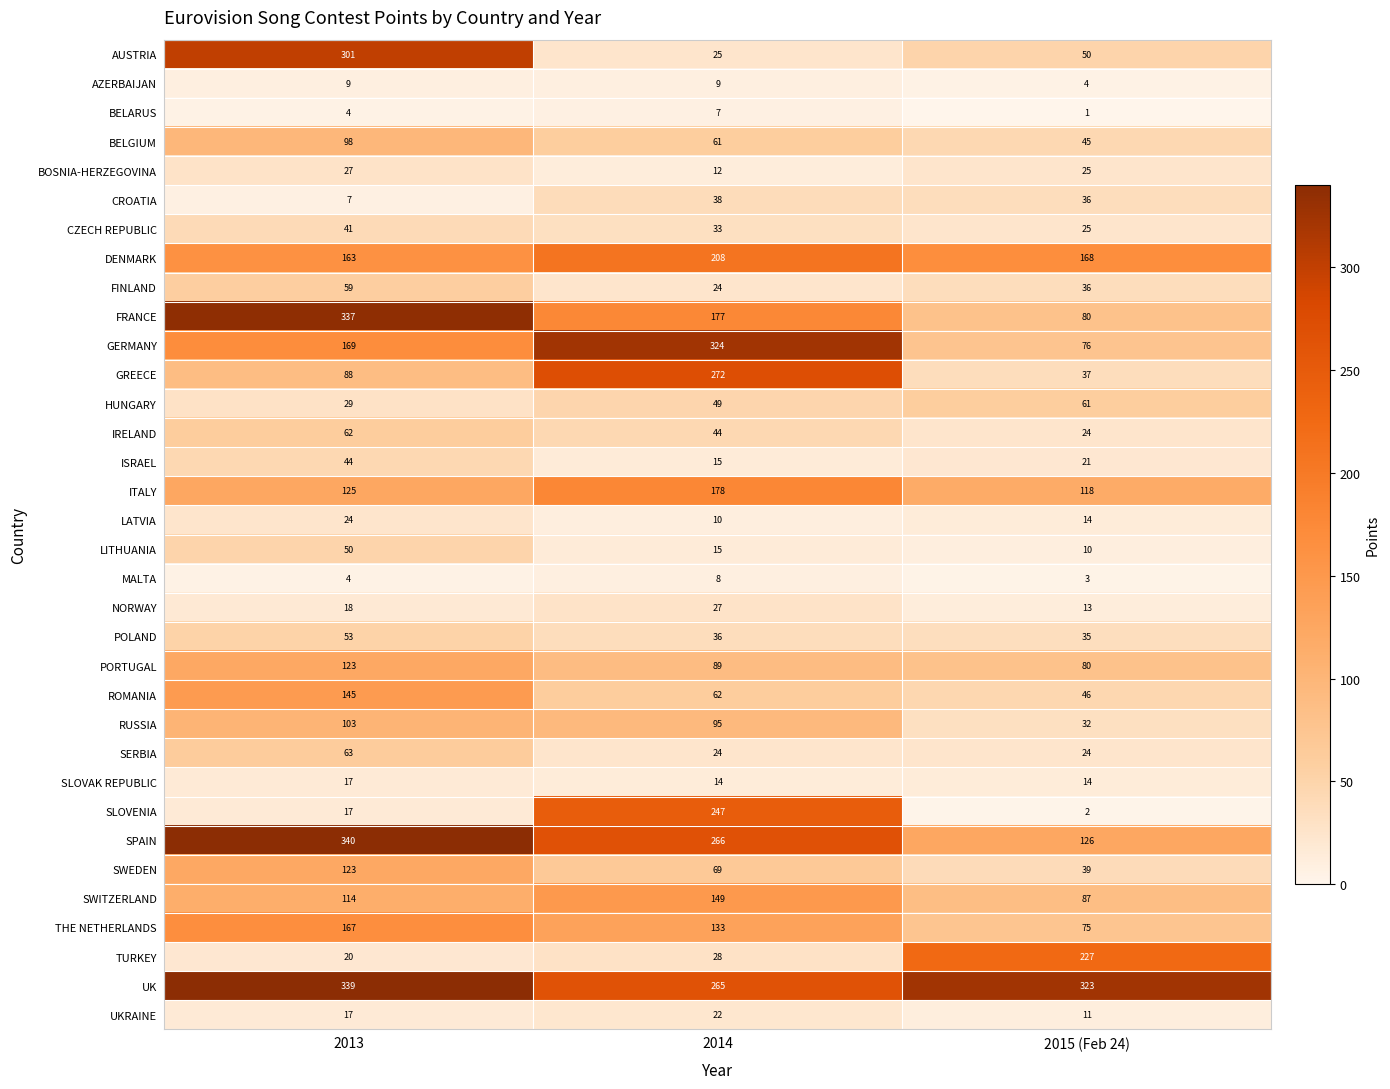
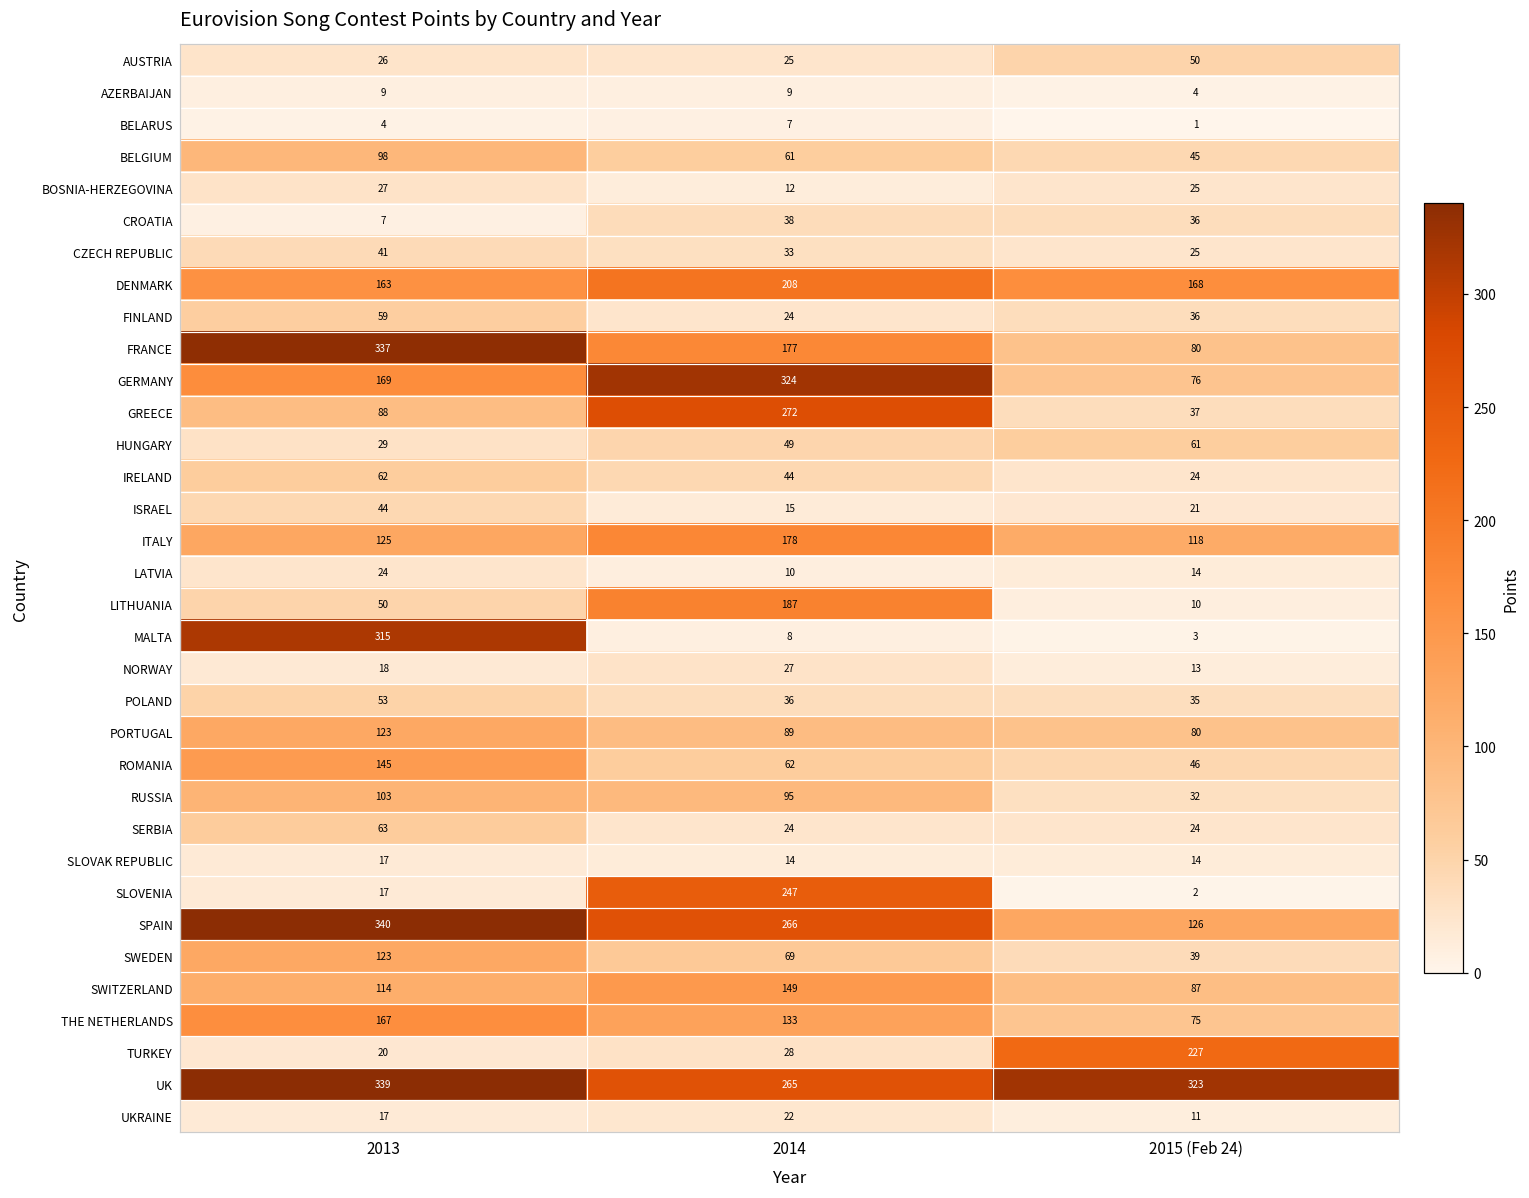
AUSTRIA, 2013: 301 -> 26
LITHUANIA, 2014: 15 -> 187
MALTA, 2013: 4 -> 315
